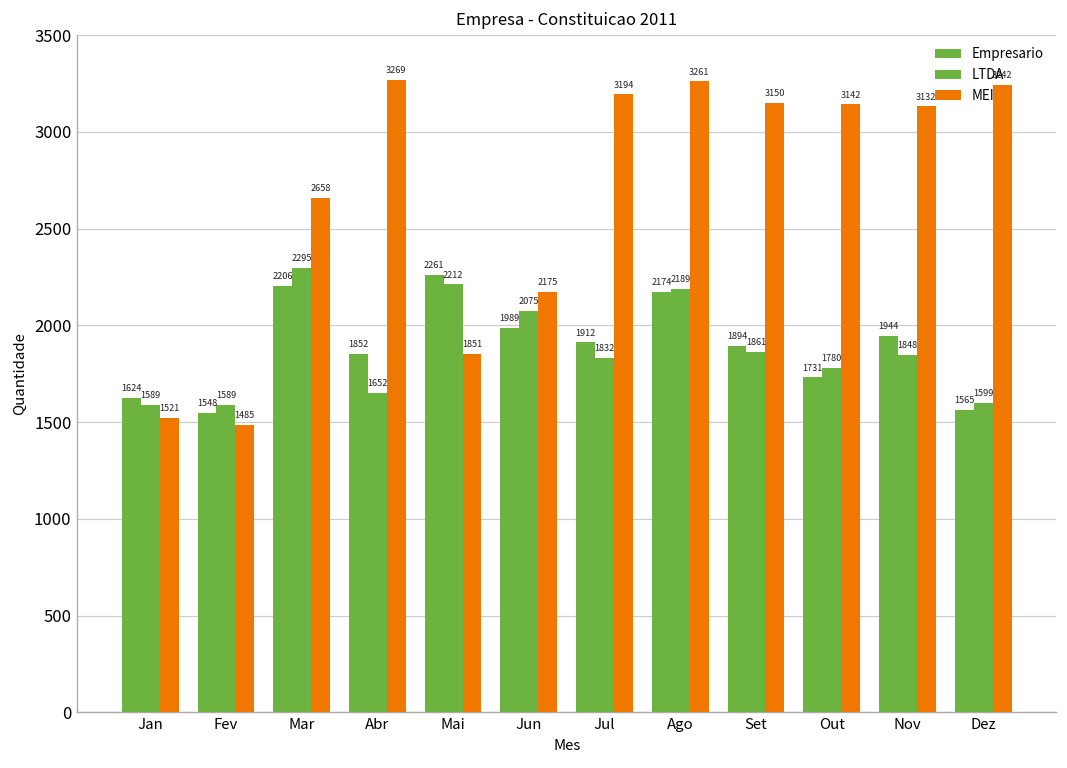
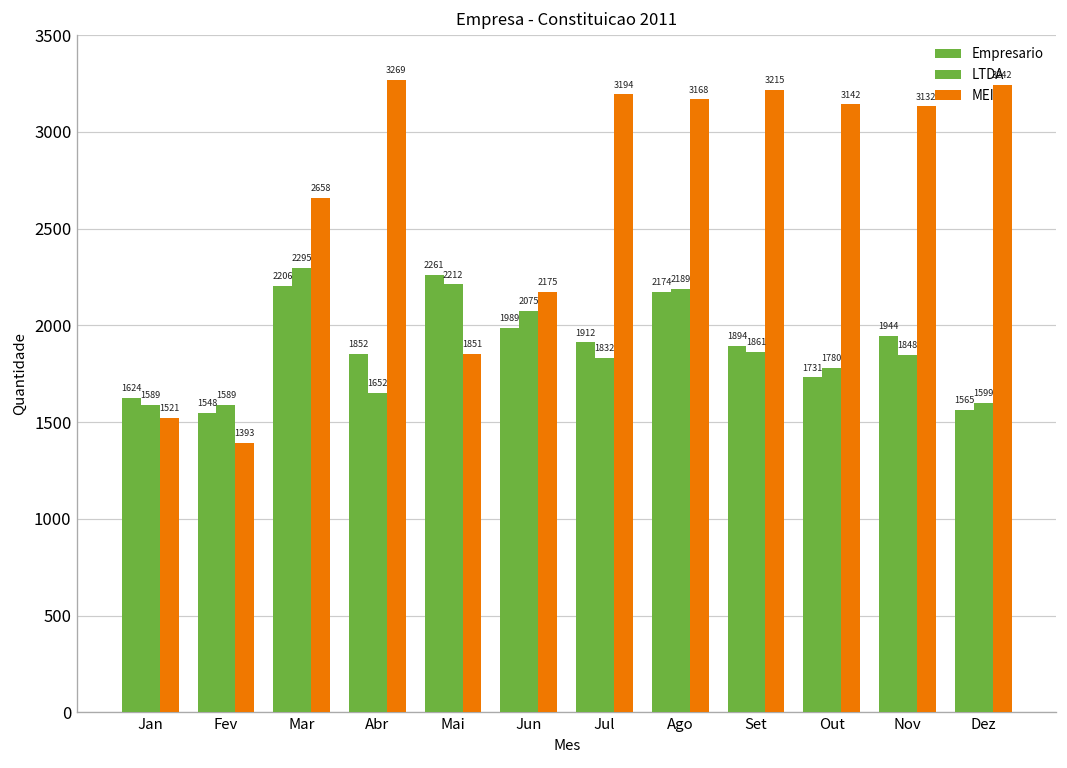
MEI, Fev: 1485 -> 1393
MEI, Ago: 3261 -> 3168
MEI, Set: 3150 -> 3215
